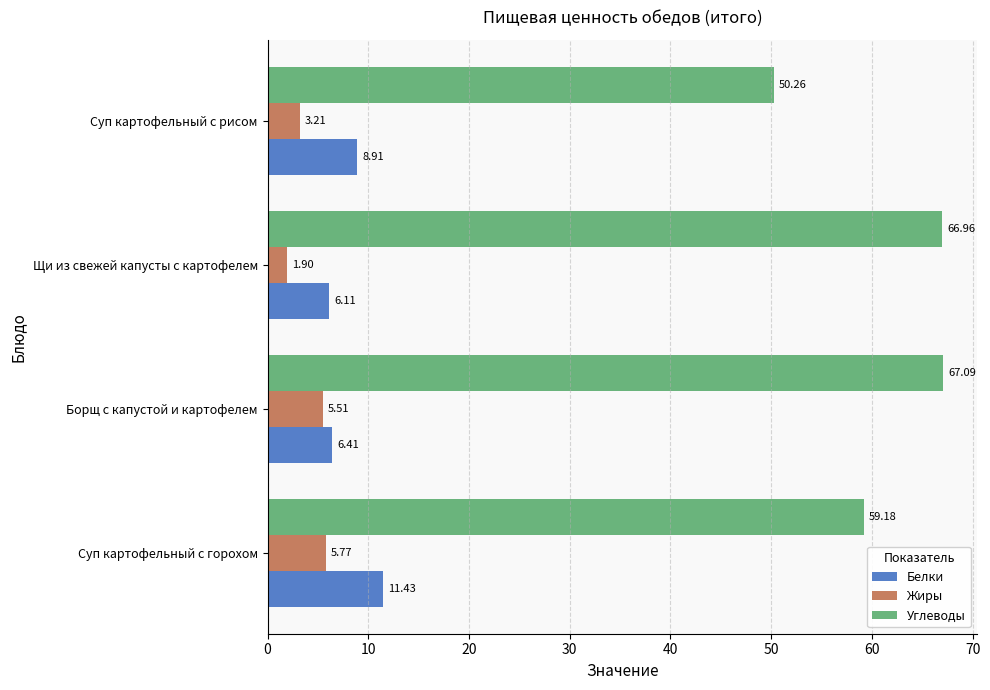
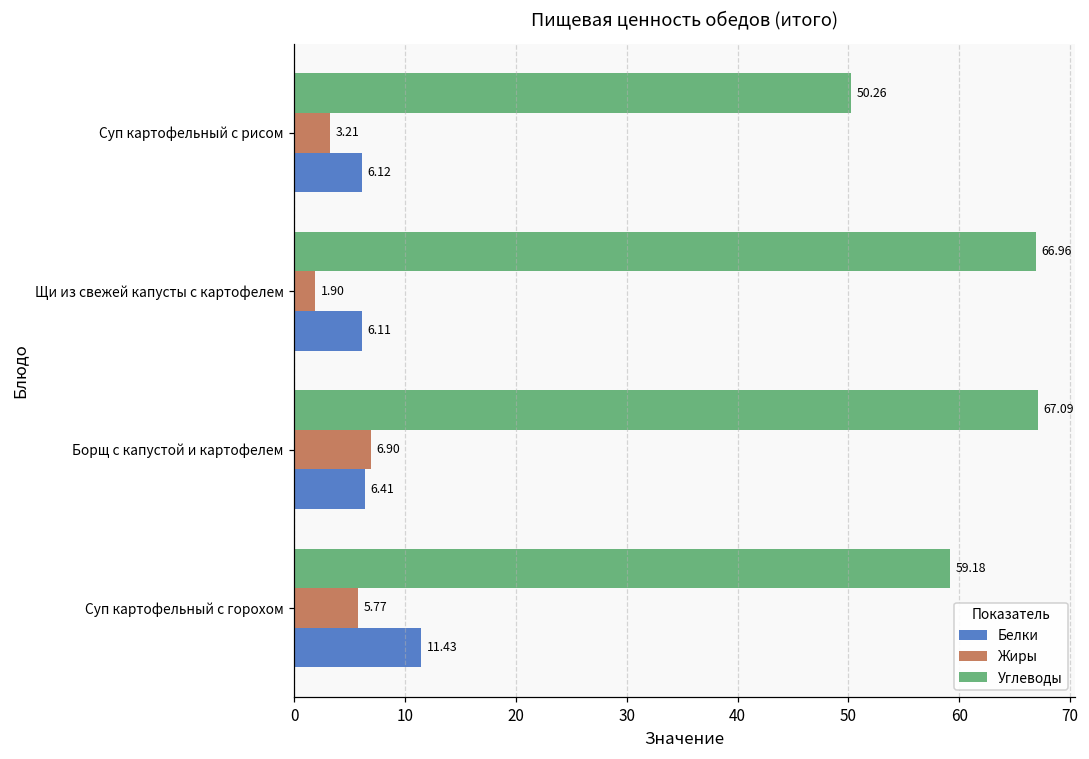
Белки, Суп картофельный с рисом: 8.91 -> 6.12
Жиры, Борщ с капустой и картофелем: 5.51 -> 6.90
